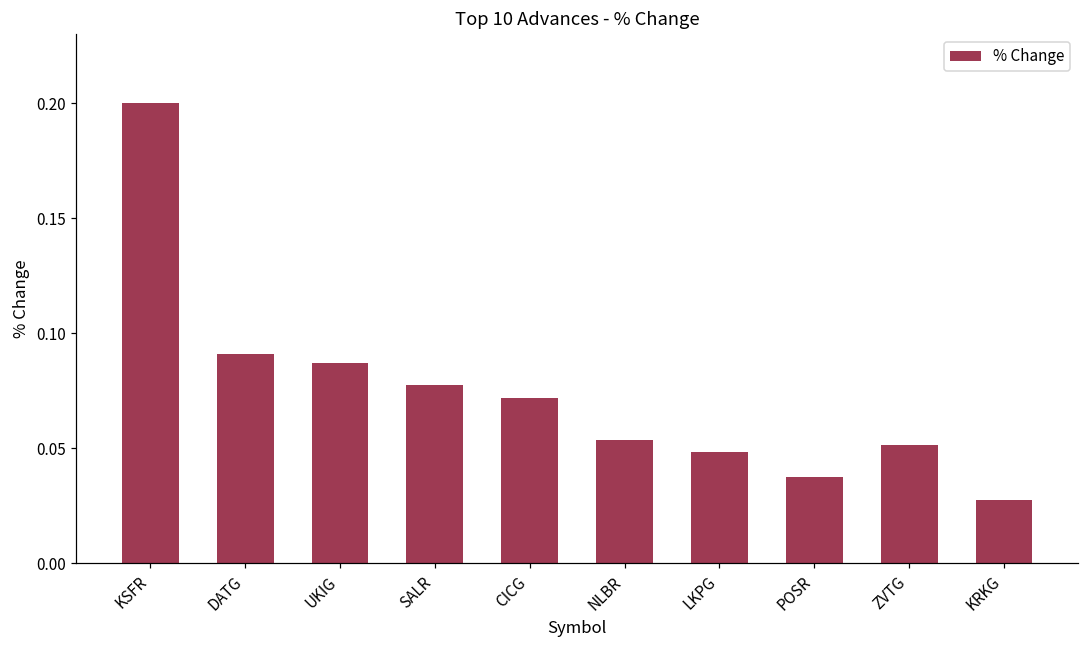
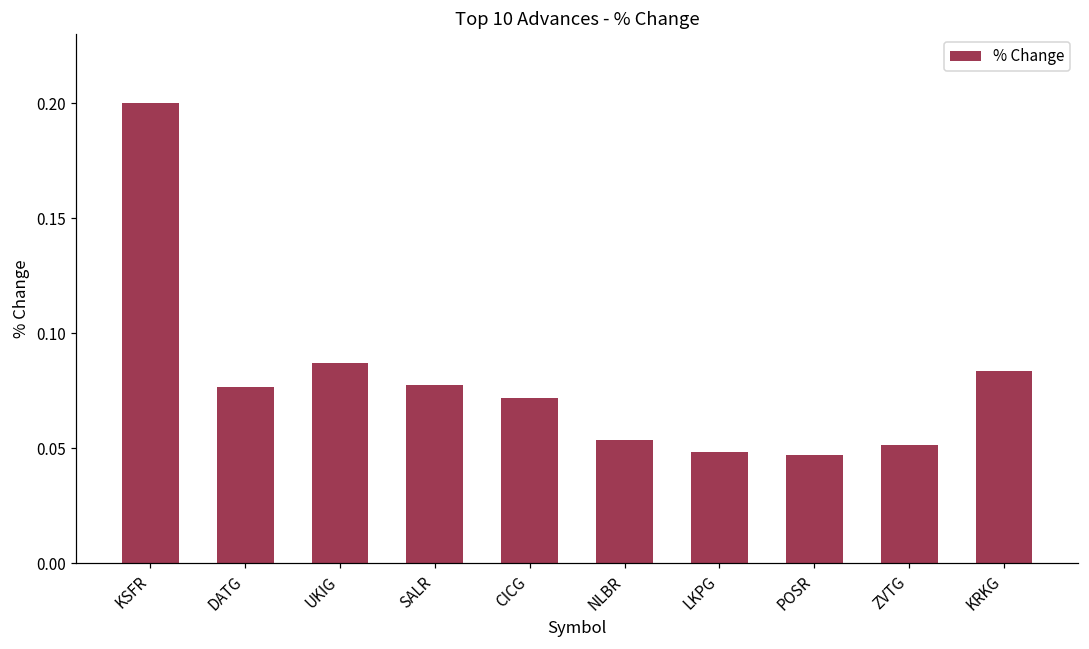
DATG: 0.091 -> 0.077
POSR: 0.038 -> 0.047
KRKG: 0.028 -> 0.084
